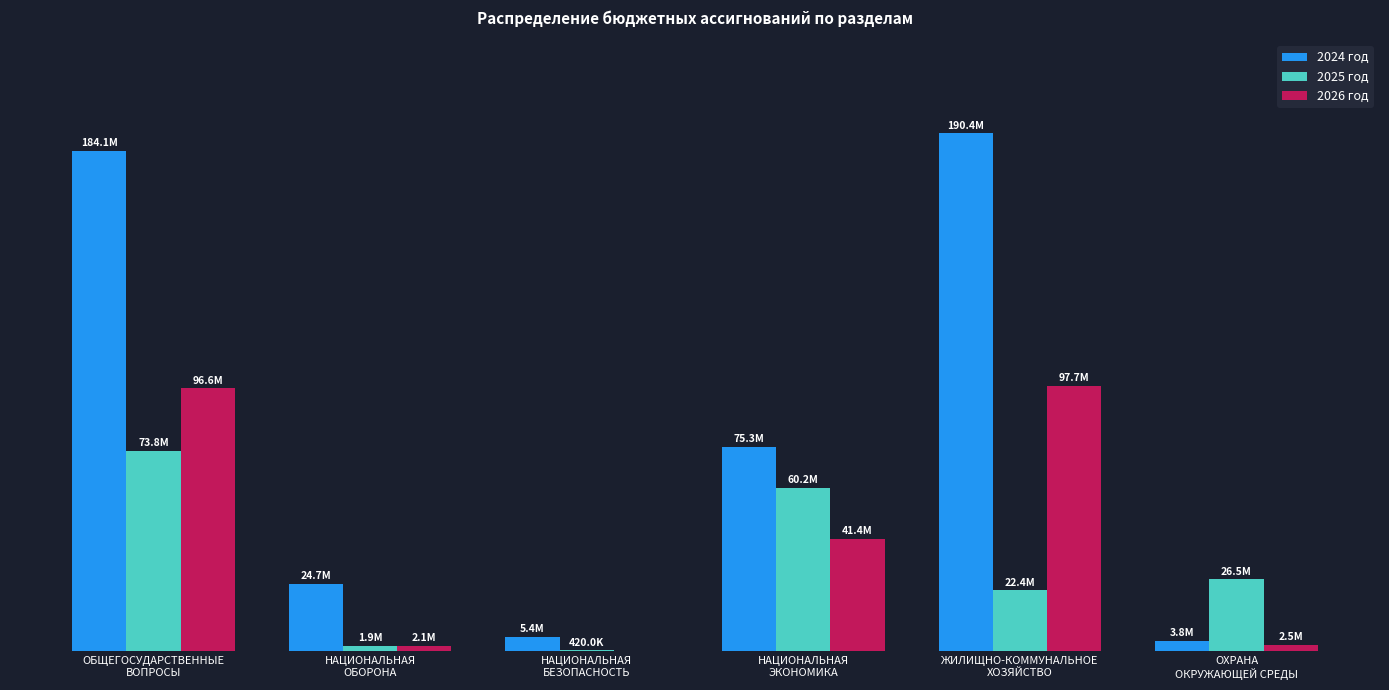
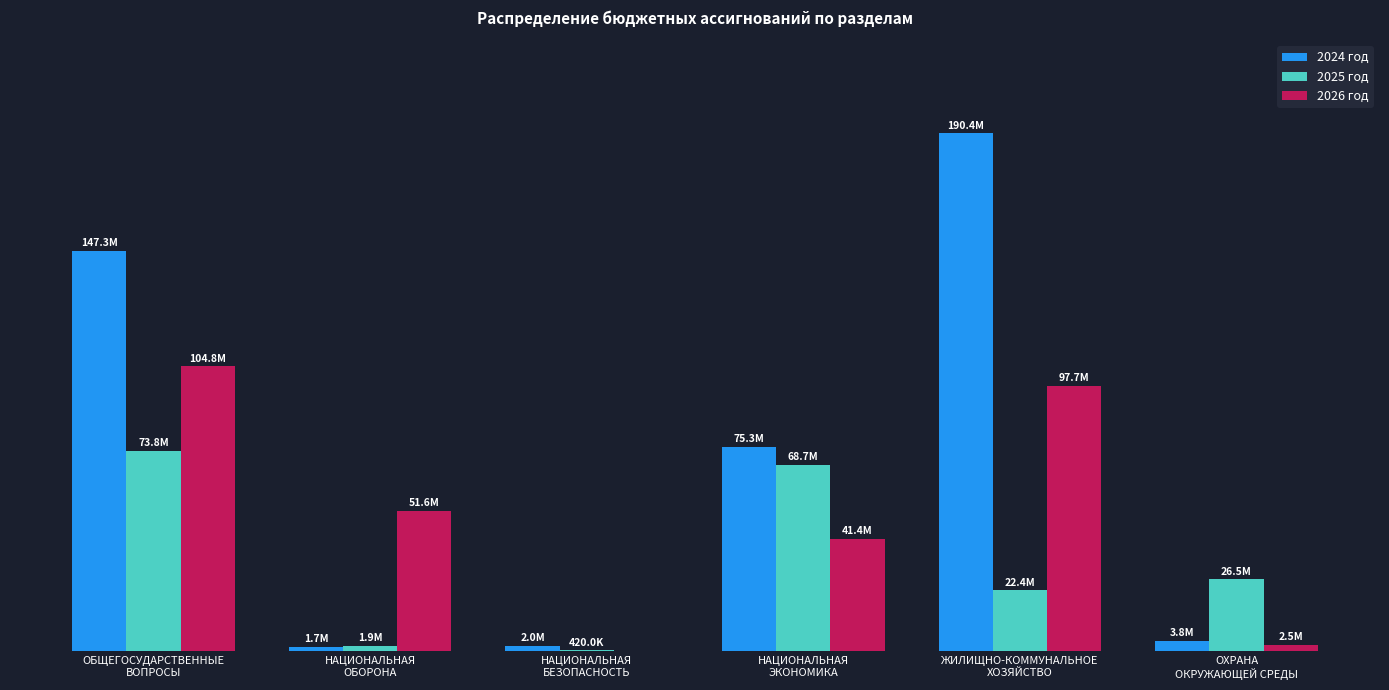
2024 год, ОБЩЕГОСУДАРСТВЕННЫЕ ВОПРОСЫ: 184.1M -> 147.3M
2026 год, ОБЩЕГОСУДАРСТВЕННЫЕ ВОПРОСЫ: 96.6M -> 104.8M
2024 год, НАЦИОНАЛЬНАЯ ОБОРОНА: 24.7M -> 1.7M
2026 год, НАЦИОНАЛЬНАЯ ОБОРОНА: 2.1M -> 51.6M
2024 год, НАЦИОНАЛЬНАЯ БЕЗОПАСНОСТЬ: 5.4M -> 2.0M
2025 год, НАЦИОНАЛЬНАЯ ЭКОНОМИКА: 60.2M -> 68.7M
